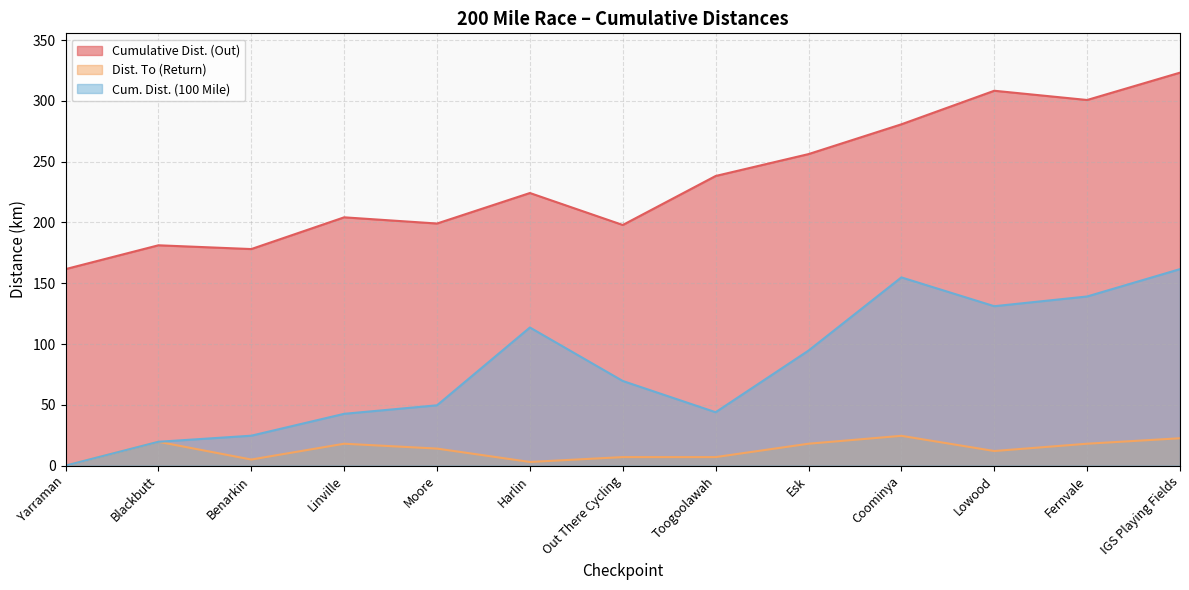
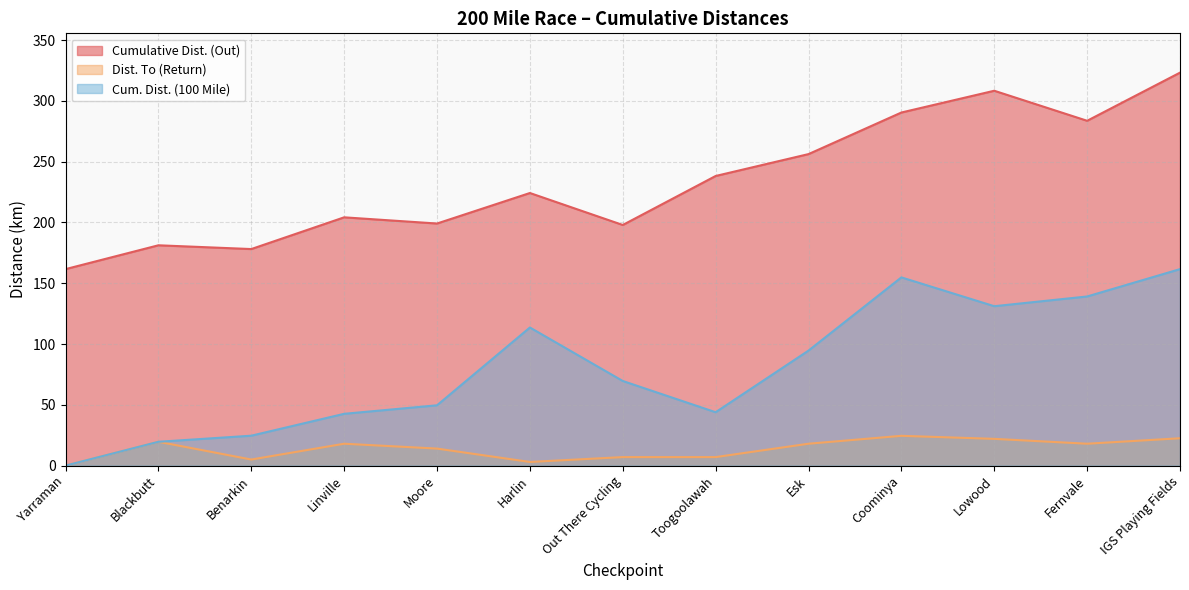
Cumulative Dist. (Out), Coominya: 281 -> 290
Dist. To (Return), Lowood: 12 -> 22
Cumulative Dist. (Out), Fernvale: 301 -> 284
